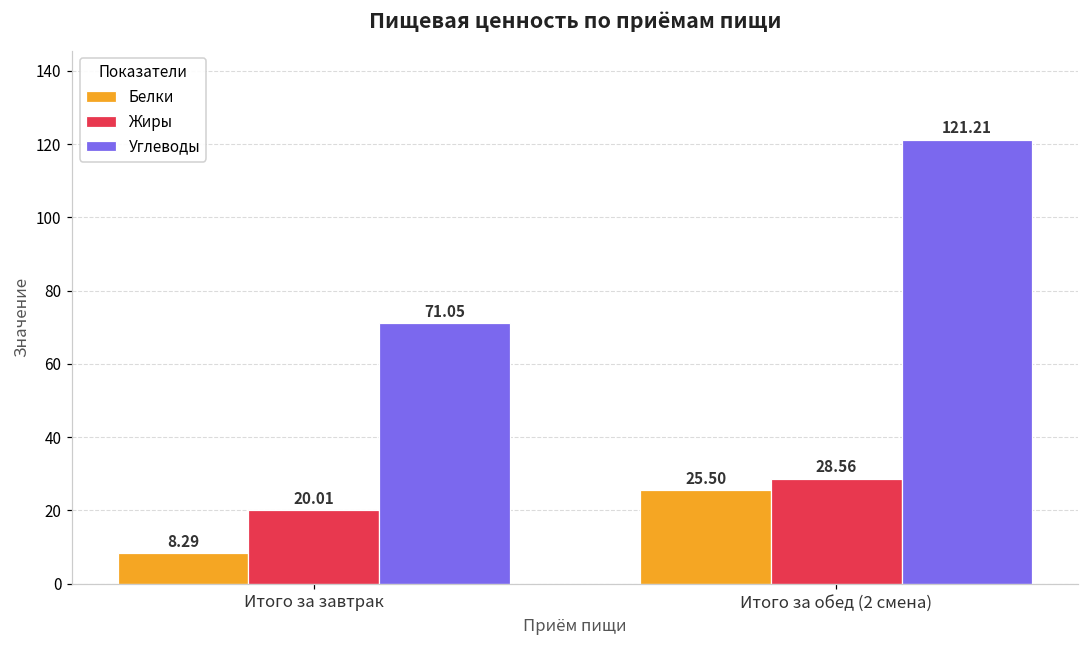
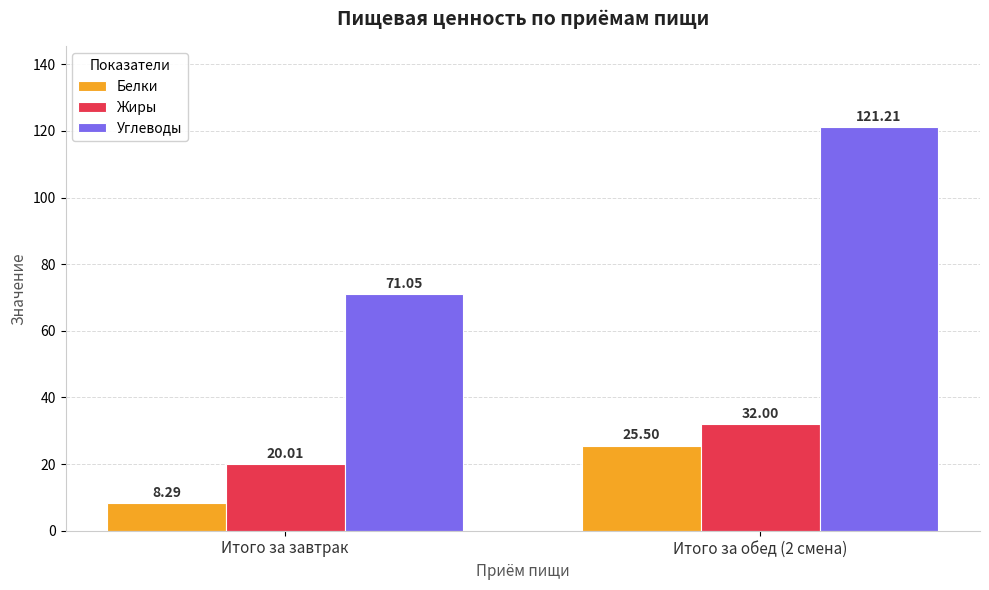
Жиры, Итого за обед (2 смена): 28.56 -> 32.00
